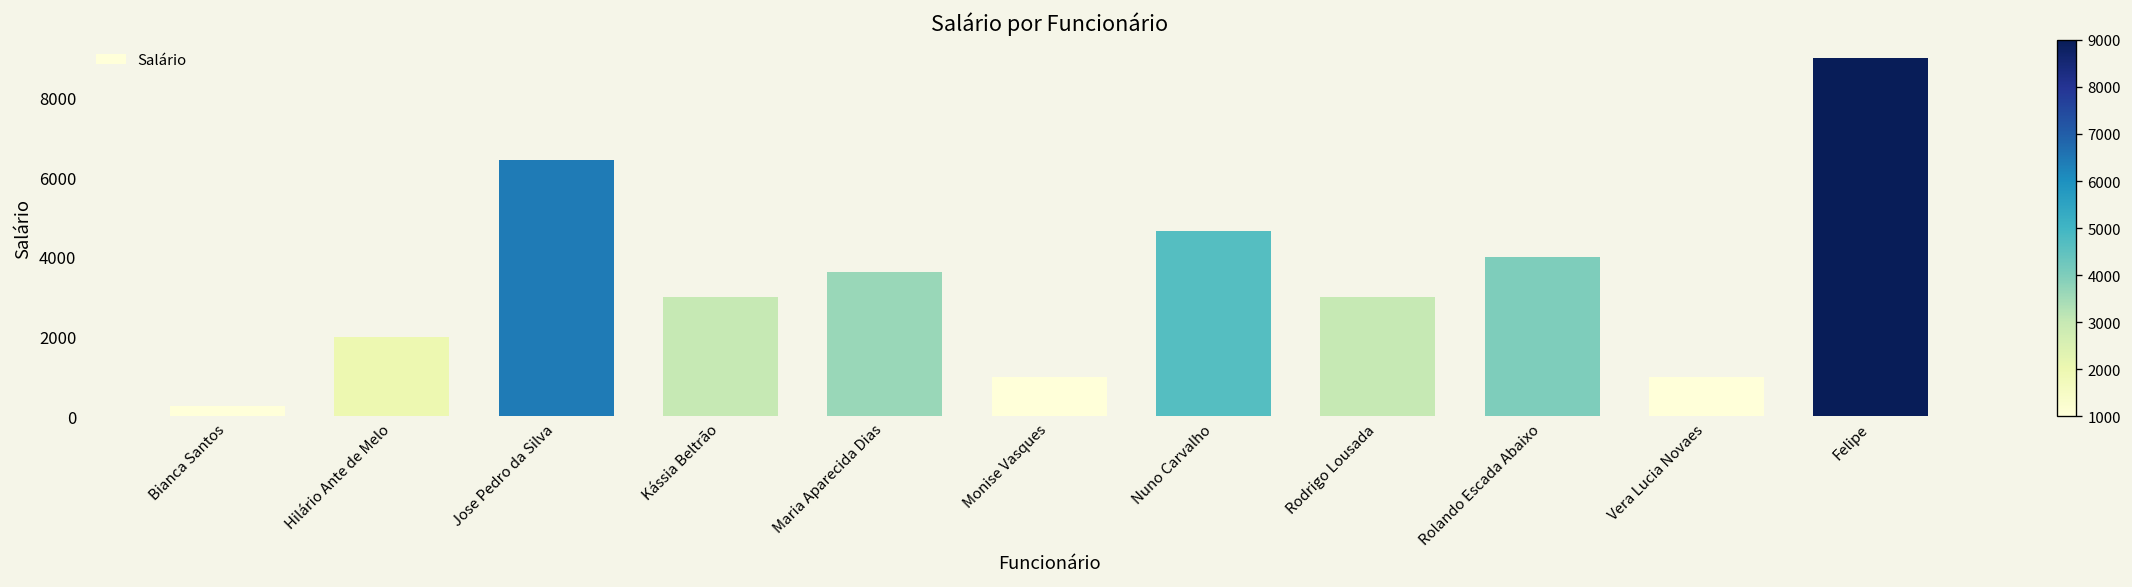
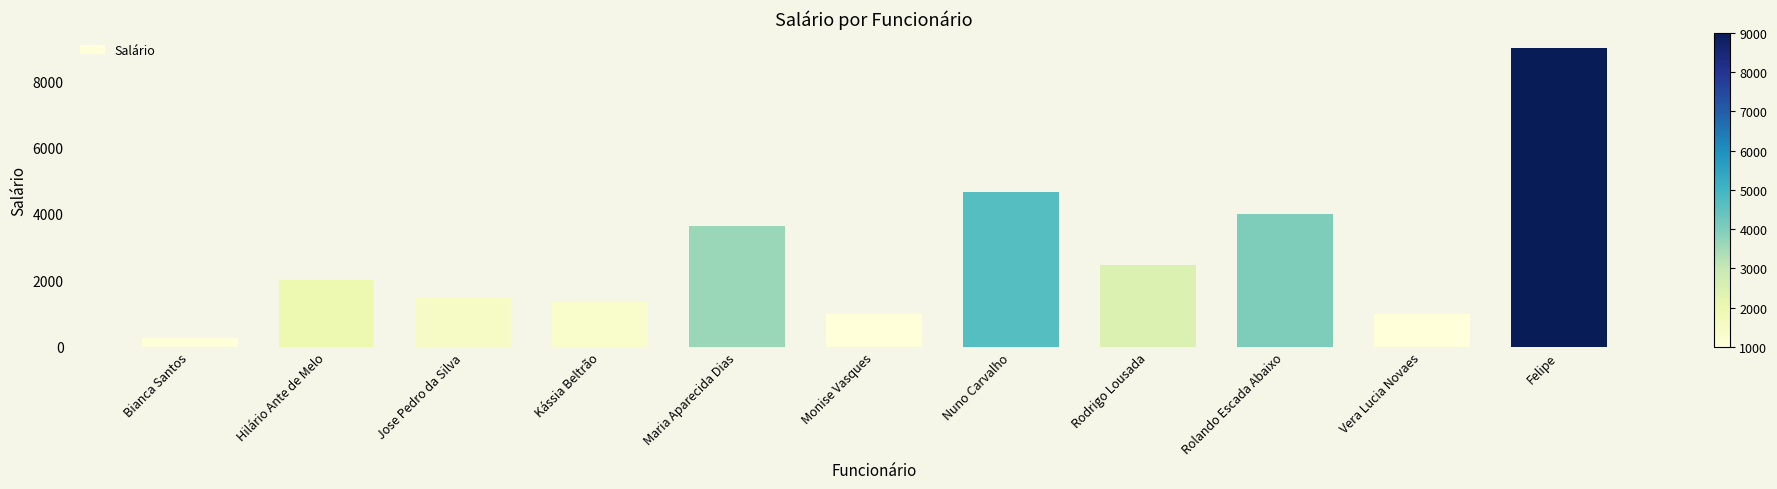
Jose Pedro da Silva: 6400 -> 1500
Kássia Beltrão: 3000 -> 1300
Rodrigo Lousada: 3000 -> 2500
